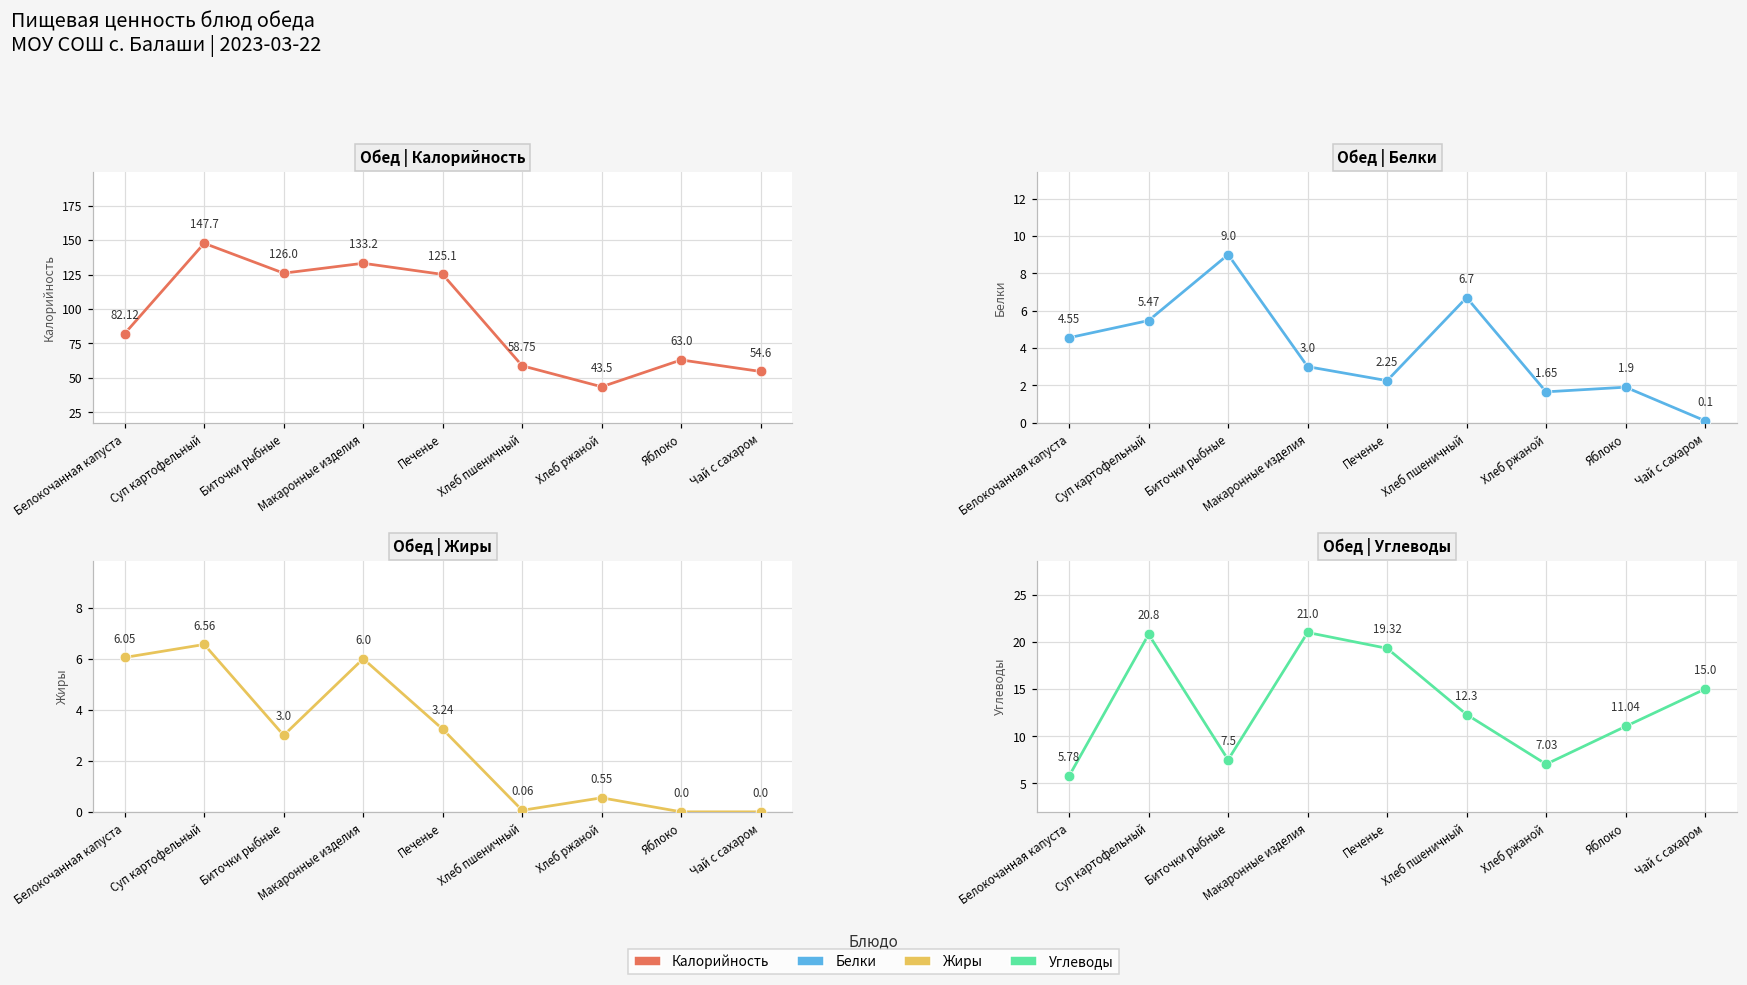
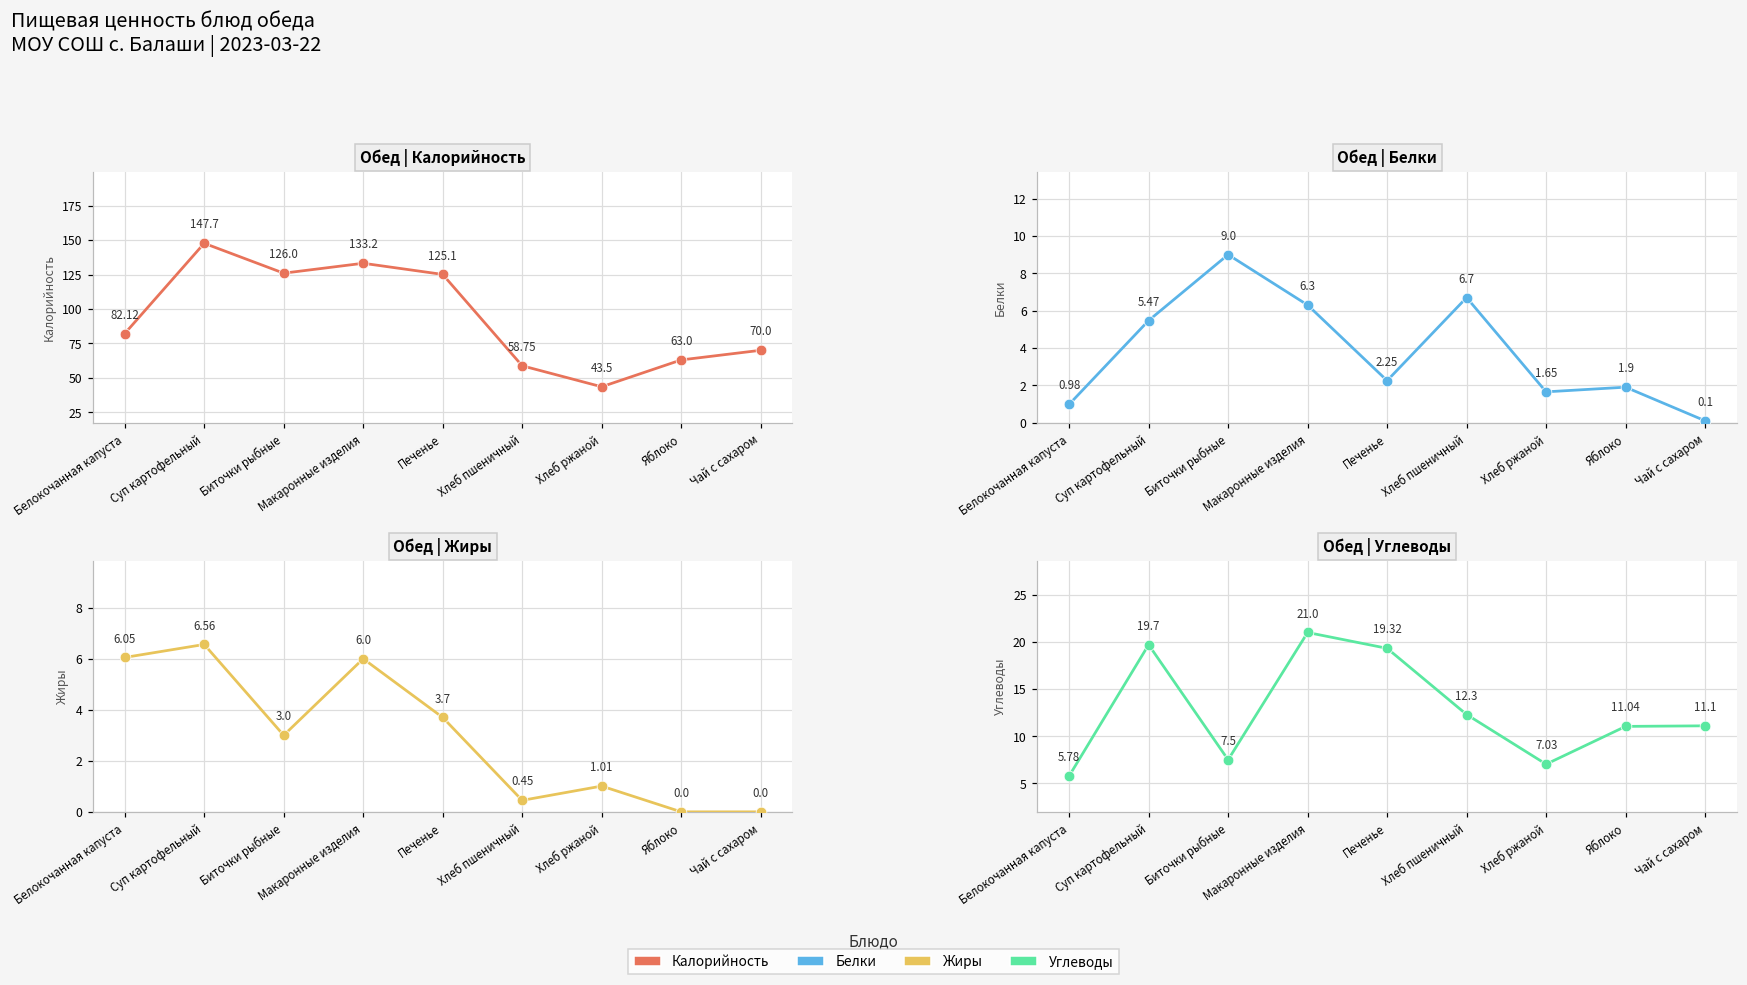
Обед | Калорийность, Чай с сахаром: 54.6 -> 70.0
Обед | Белки, Белокочанная капуста: 4.55 -> 0.98
Обед | Белки, Макаронные изделия: 3.0 -> 6.3
Обед | Жиры, Печенье: 3.24 -> 3.7
Обед | Жиры, Хлеб пшеничный: 0.06 -> 0.45
Обед | Жиры, Хлеб ржаной: 0.55 -> 1.01
Обед | Углеводы, Суп картофельный: 20.8 -> 19.7
Обед | Углеводы, Чай с сахаром: 15.0 -> 11.1
